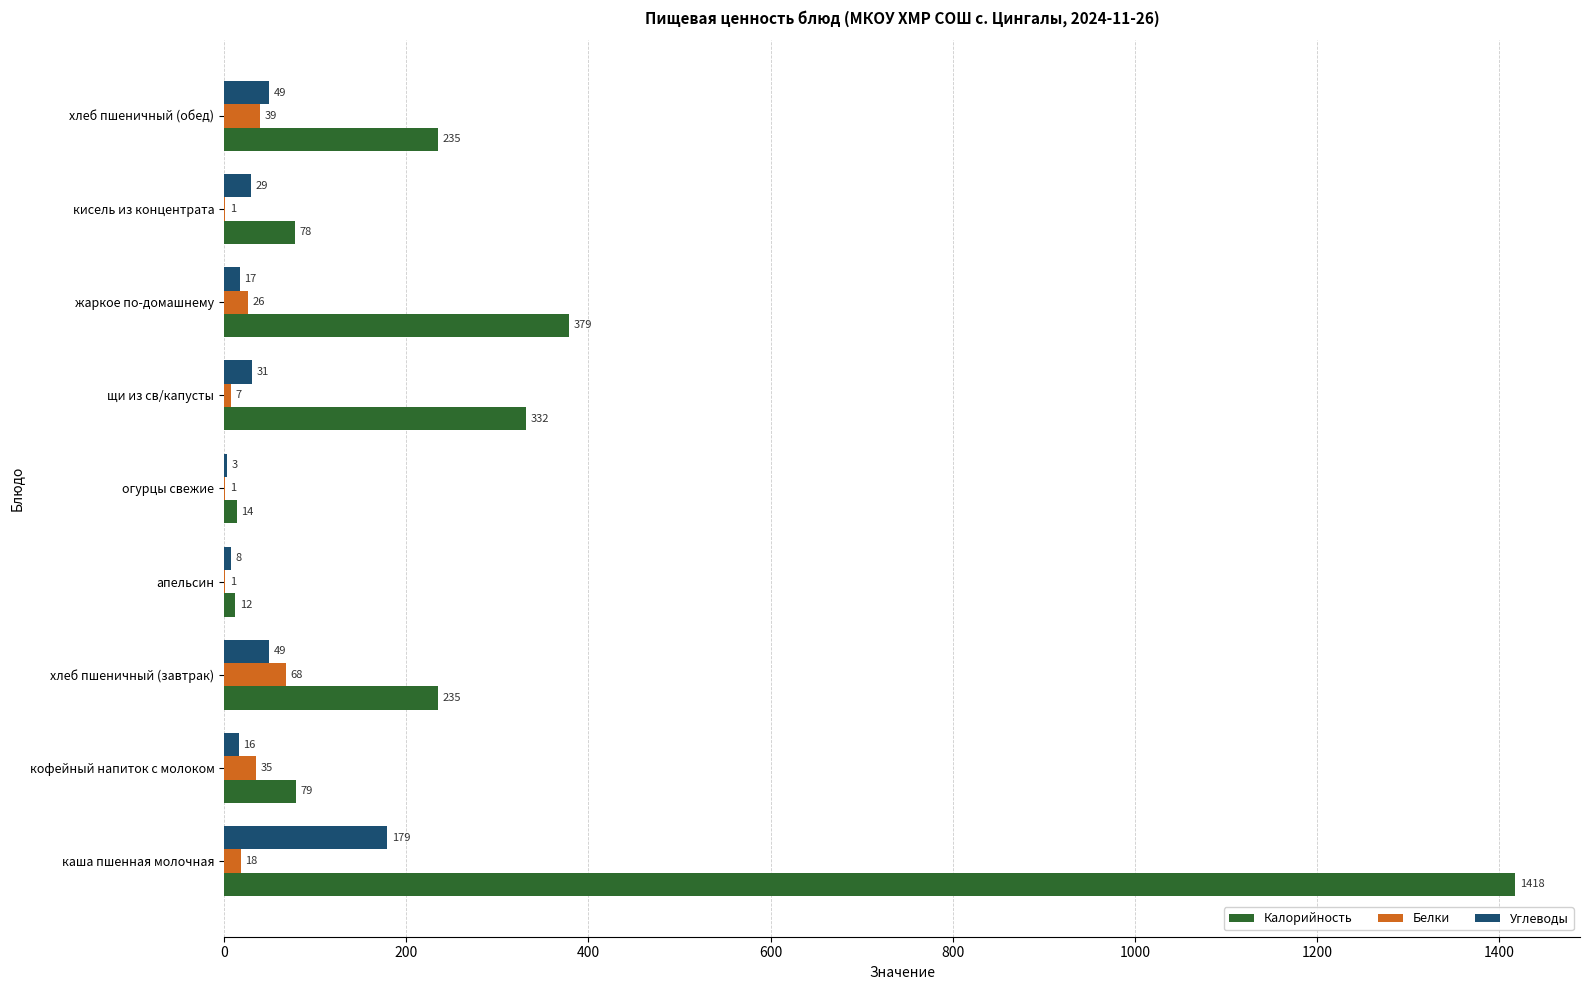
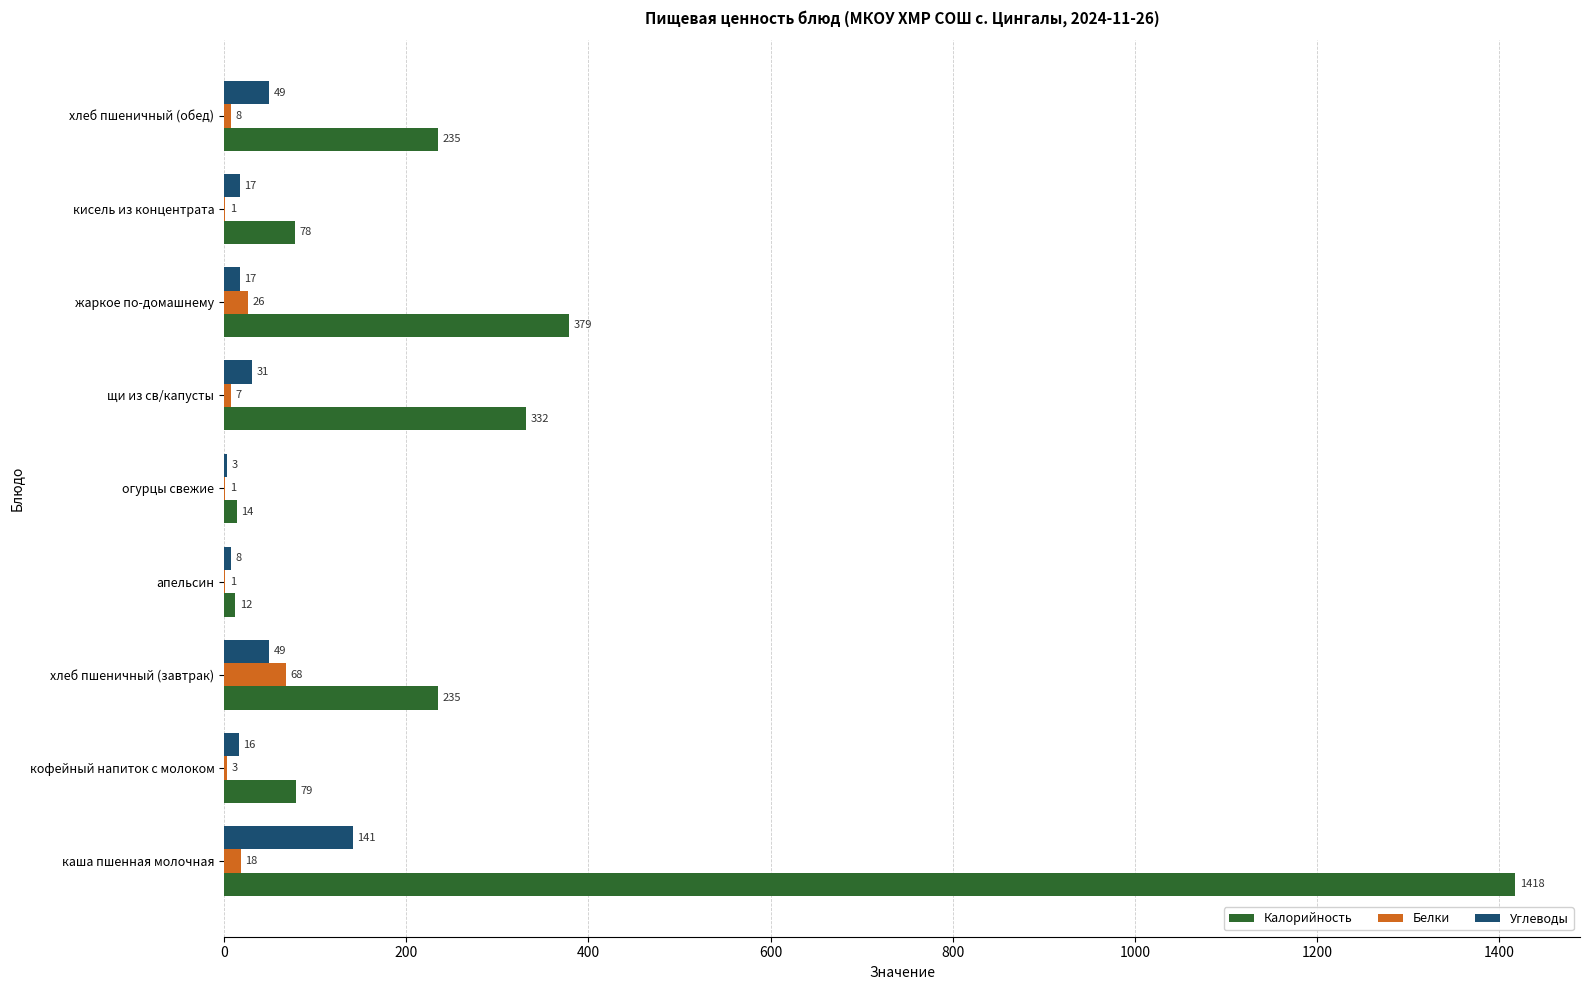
Белки, хлеб пшеничный (обед): 39 -> 8
Углеводы, кисель из концентрата: 29 -> 17
Белки, кофейный напиток с молоком: 35 -> 3
Углеводы, каша пшенная молочная: 179 -> 141
